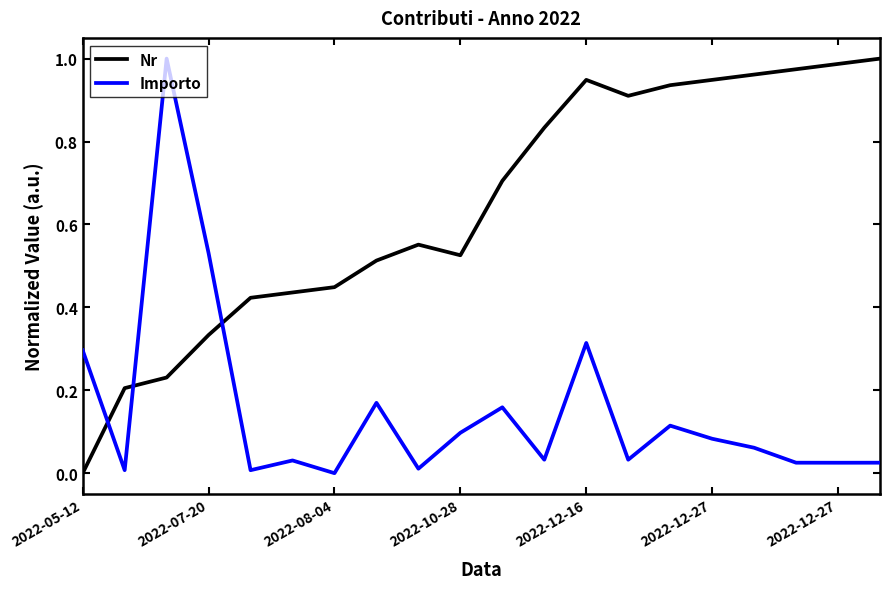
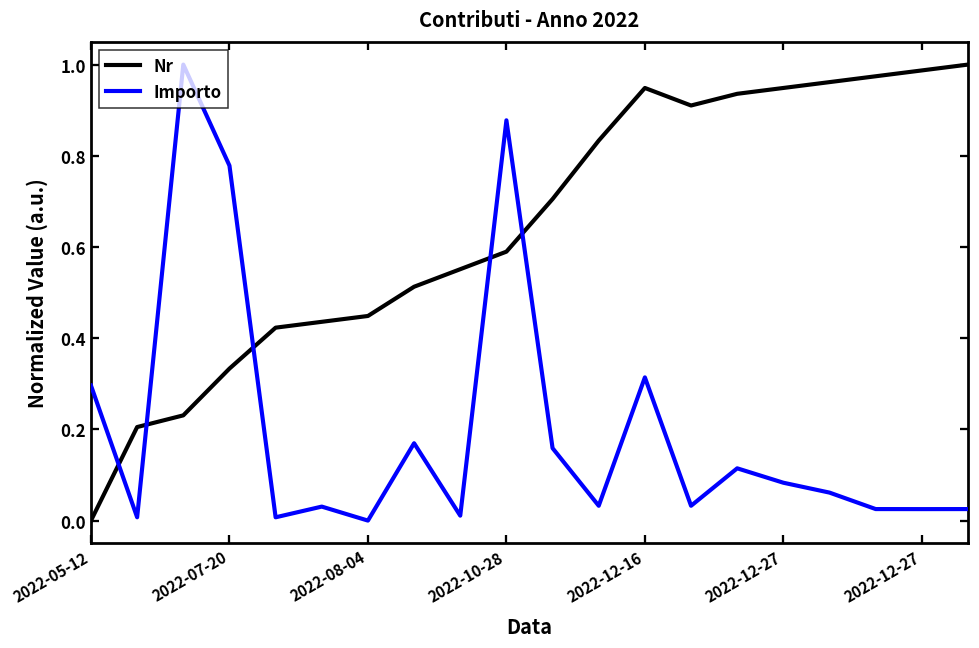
Importo, 2022-07-20: 0.53 -> 0.78
Nr, 2022-10-28: 0.53 -> 0.59
Importo, 2022-10-28: 0.10 -> 0.88
